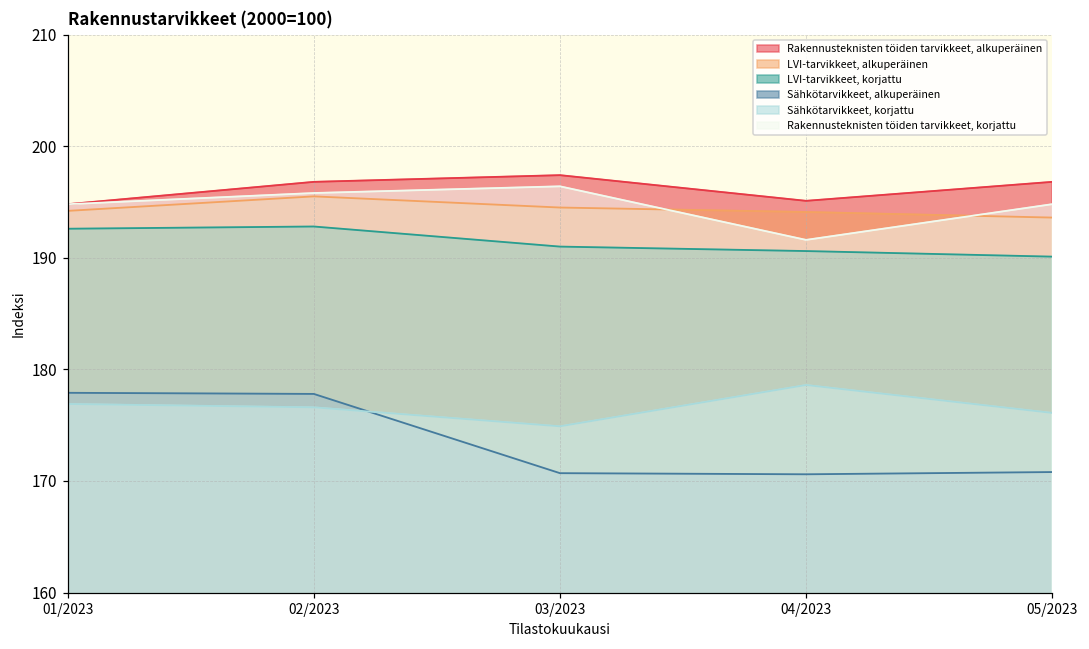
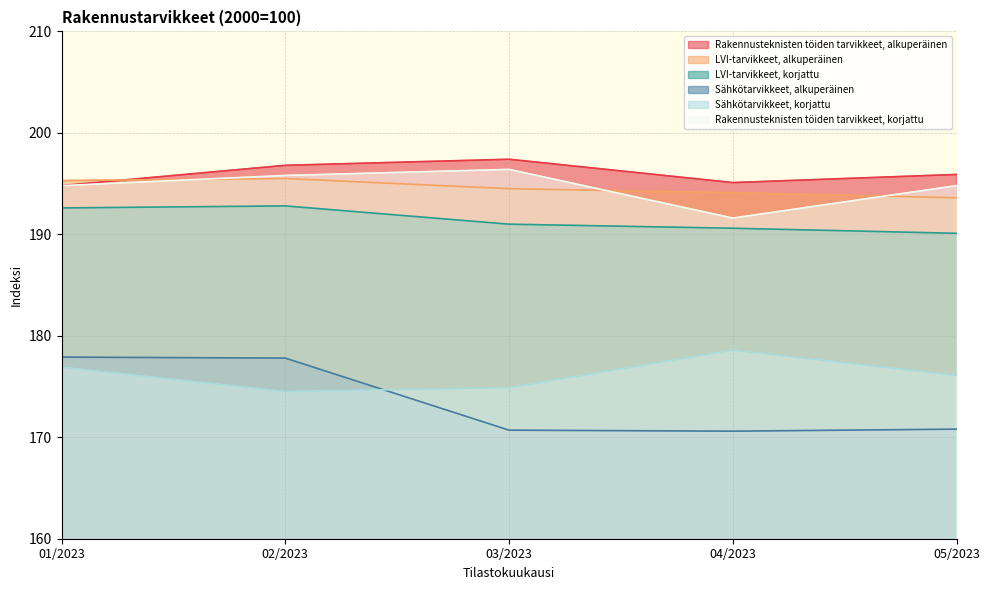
LVI-tarvikkeet, alkuperäinen, 01/2023: 194.2 -> 195.3
Sähkötarvikkeet, korjattu, 02/2023: 176.6 -> 174.5
Rakennusteknisten töiden tarvikkeet, alkuperäinen, 05/2023: 196.8 -> 195.9
